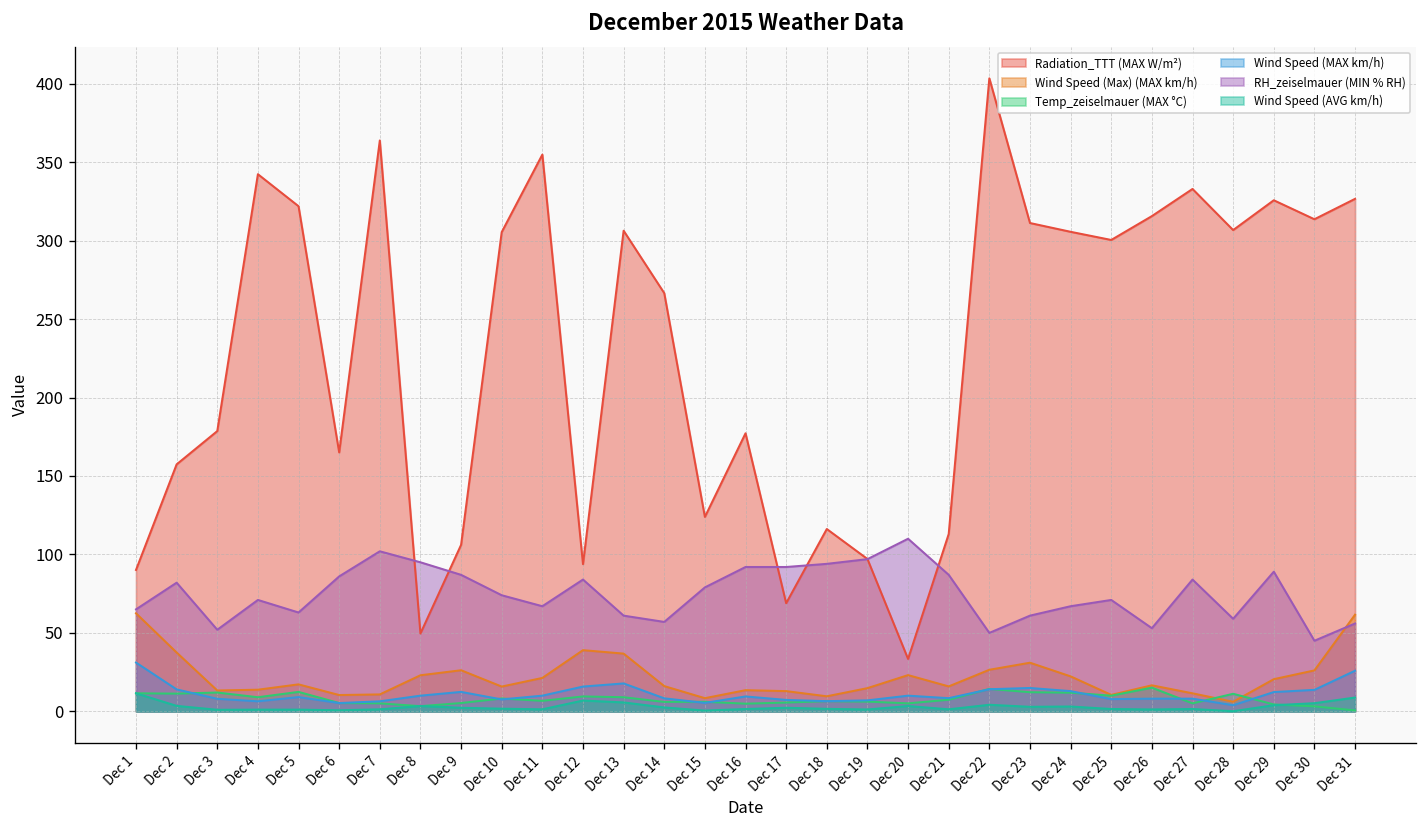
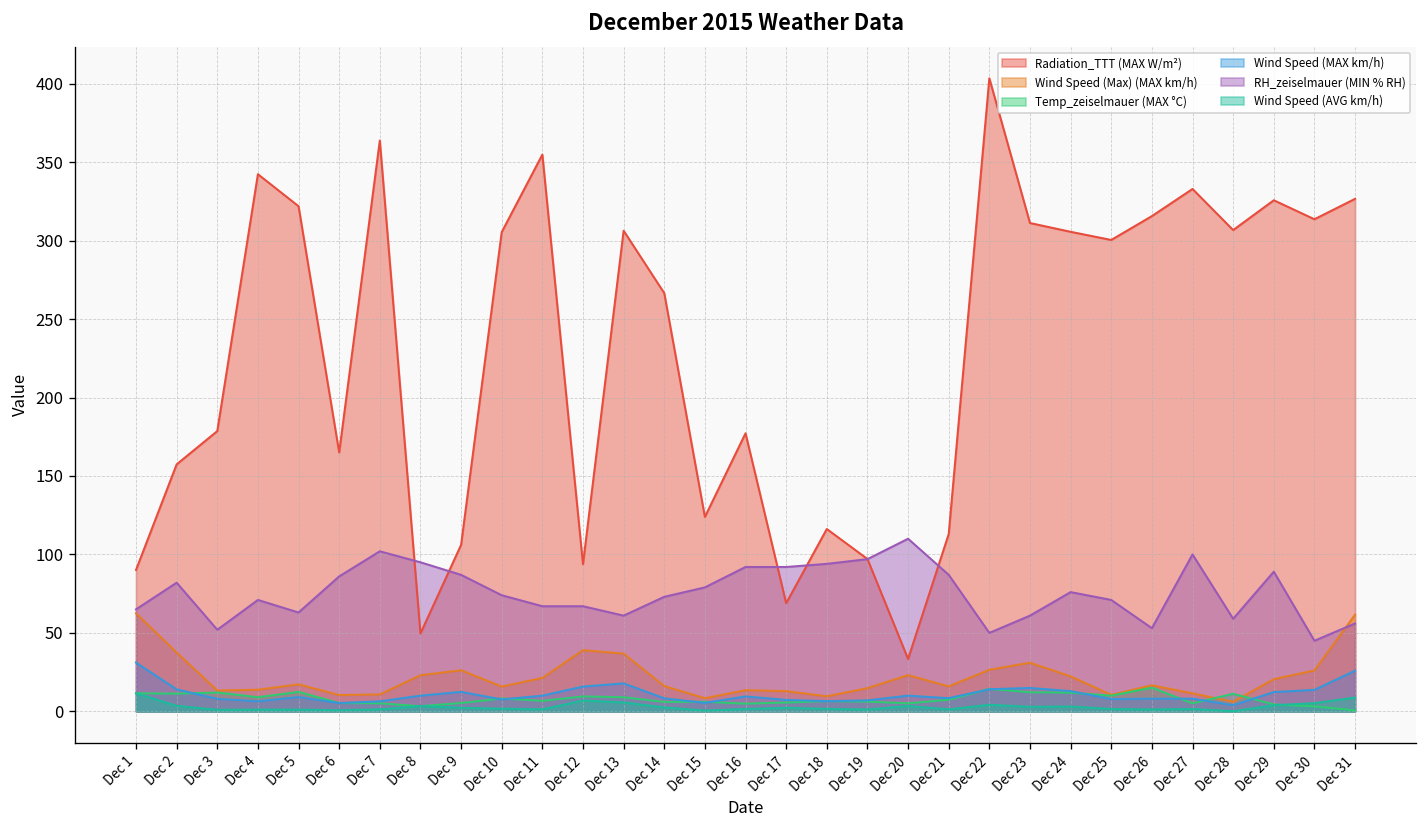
RH_zeiselmauer (MIN % RH), Dec 12: 84 -> 67
RH_zeiselmauer (MIN % RH), Dec 14: 57 -> 73
RH_zeiselmauer (MIN % RH), Dec 24: 67 -> 76
RH_zeiselmauer (MIN % RH), Dec 27: 84 -> 100
